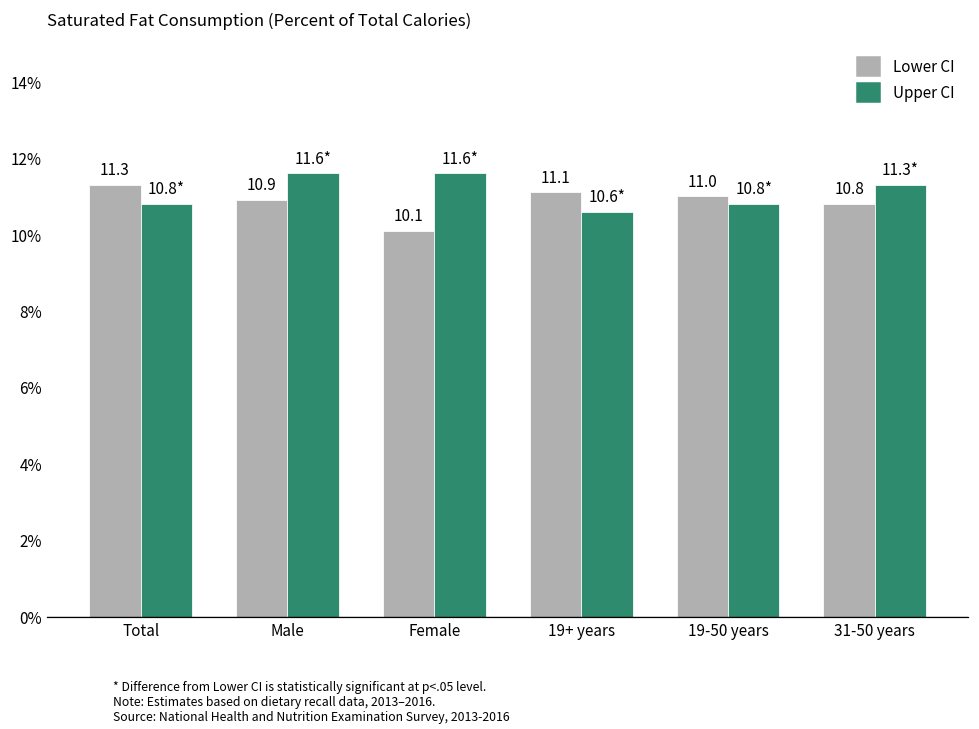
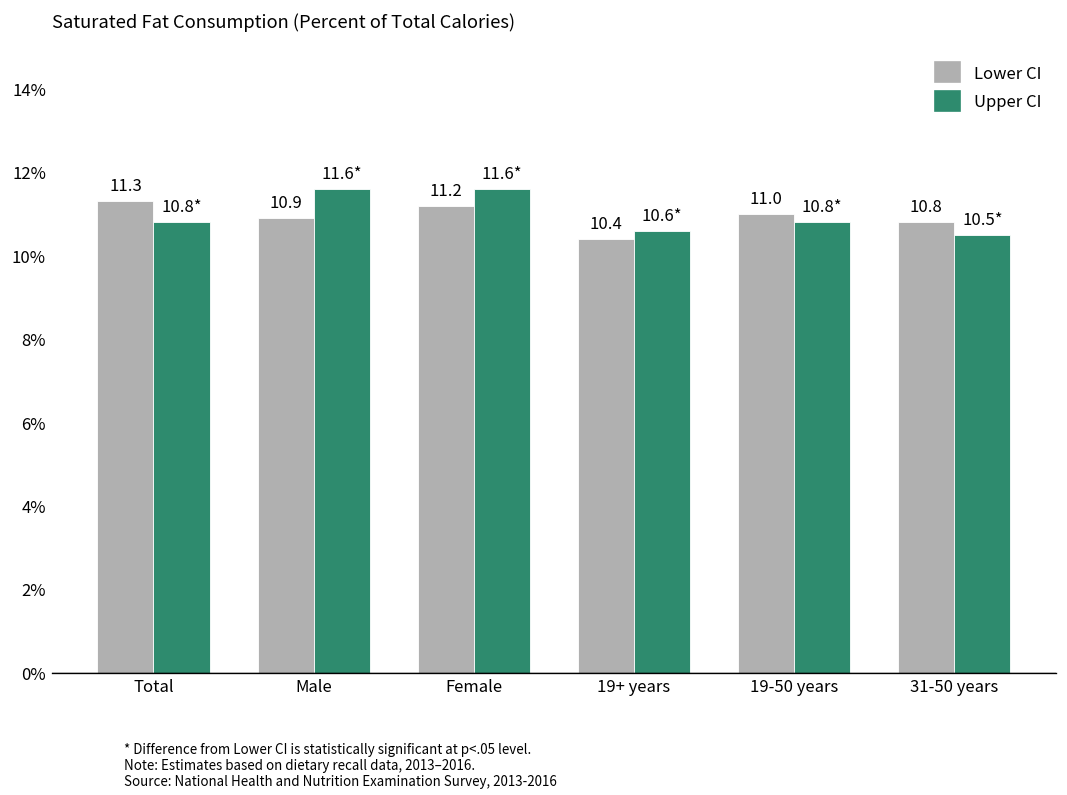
Lower CI, Female: 10.1 -> 11.2
Lower CI, 19+ years: 11.1 -> 10.4
Upper CI, 31-50 years: 11.3* -> 10.5*
